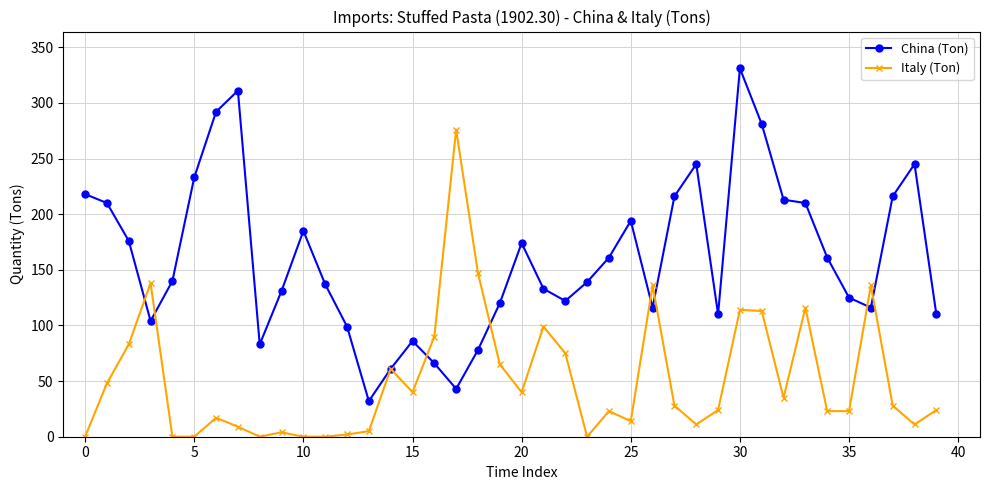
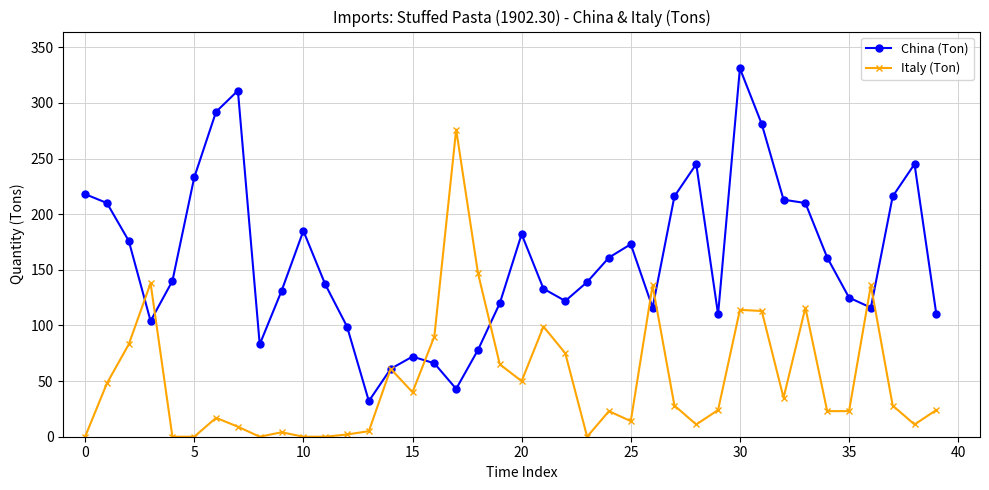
China (Ton), 15: 86 -> 72
China (Ton), 20: 174 -> 182
Italy (Ton), 20: 40 -> 50
China (Ton), 25: 194 -> 173
